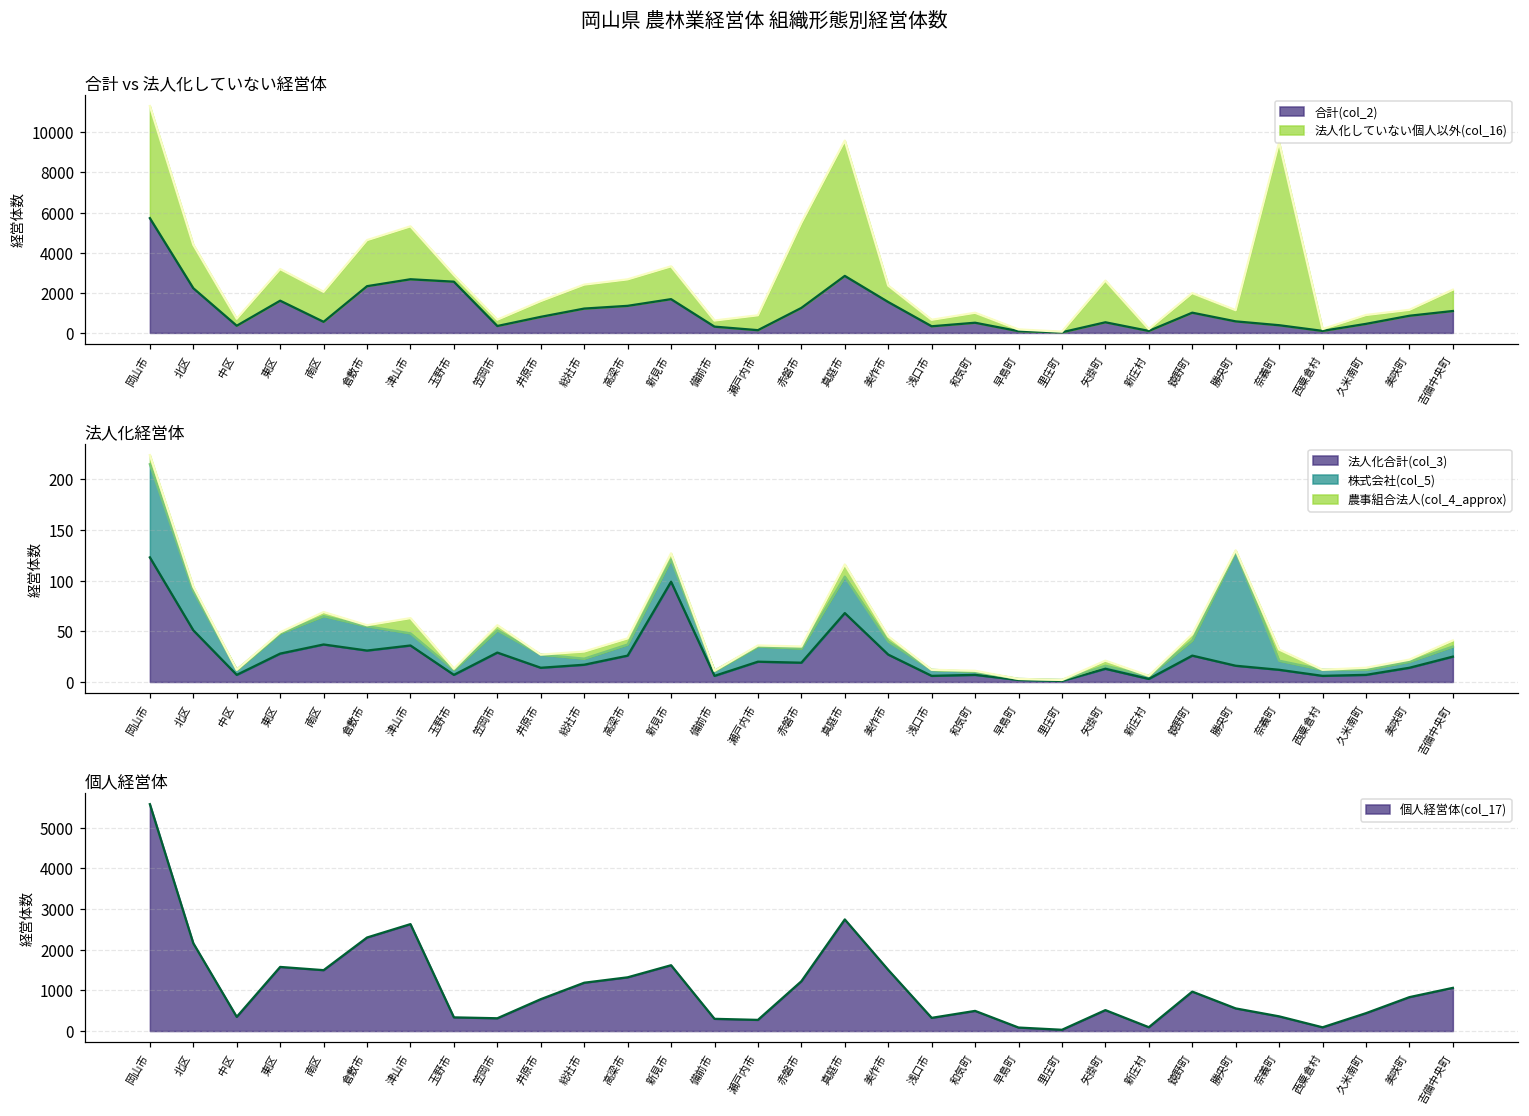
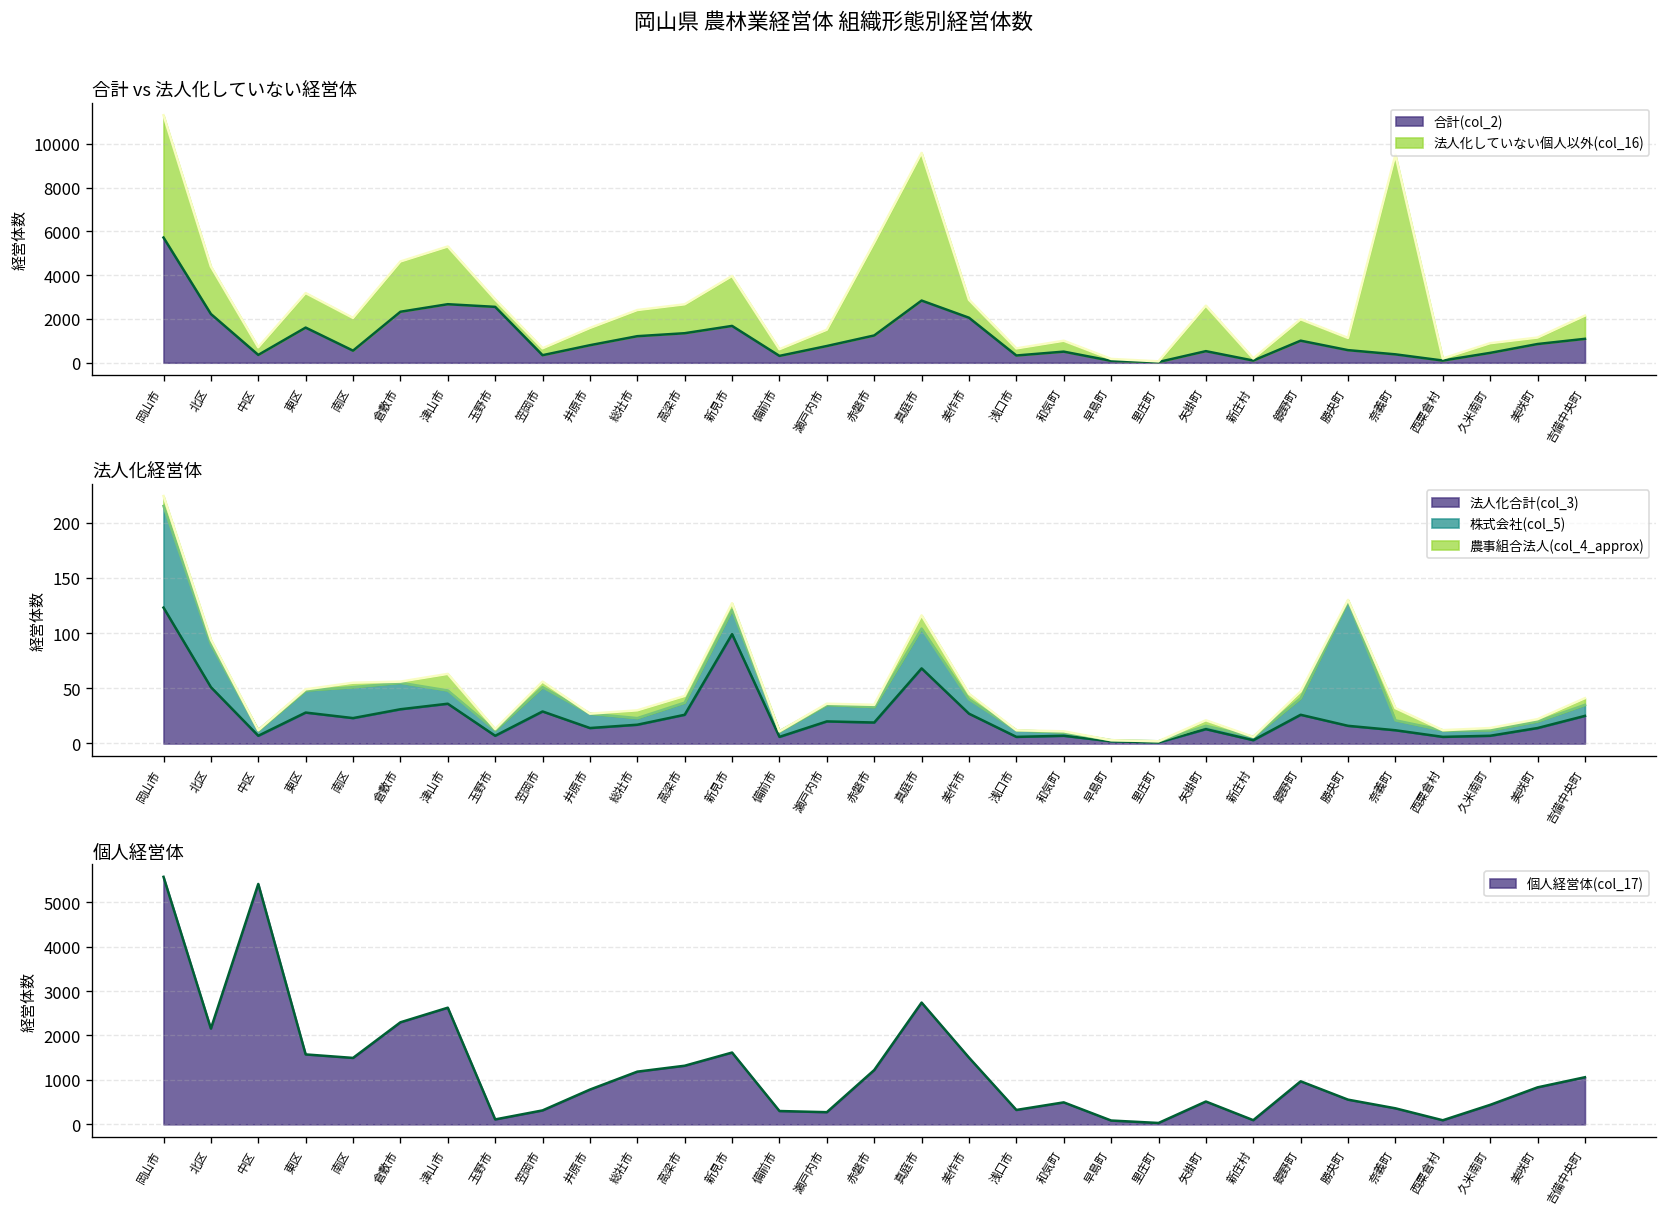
合計 vs 法人化していない経営体, 法人化していない個人以外(col_16), 新見市: 1600 -> 2300
合計 vs 法人化していない経営体, 合計(col_2), 瀬戸内市: 100 -> 800
合計 vs 法人化していない経営体, 合計(col_2), 美作市: 1500 -> 2100
法人化経営体, 法人化合計(col_3), 南区: 40 -> 20
個人経営体, 中区: 300 -> 5400
個人経営体, 玉野市: 300 -> 100
